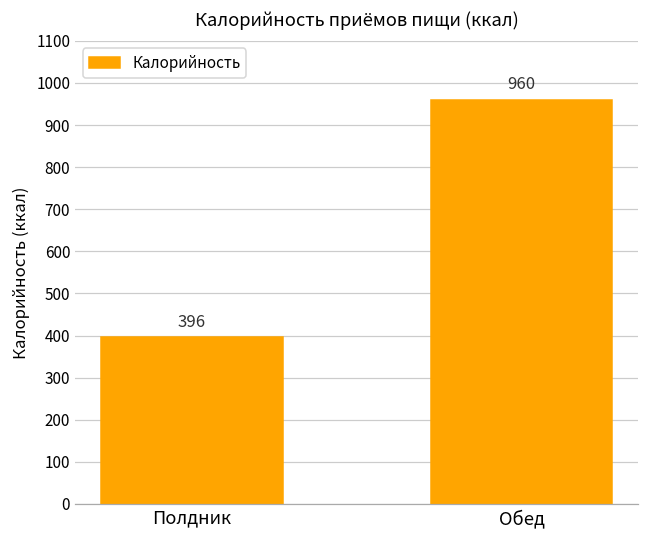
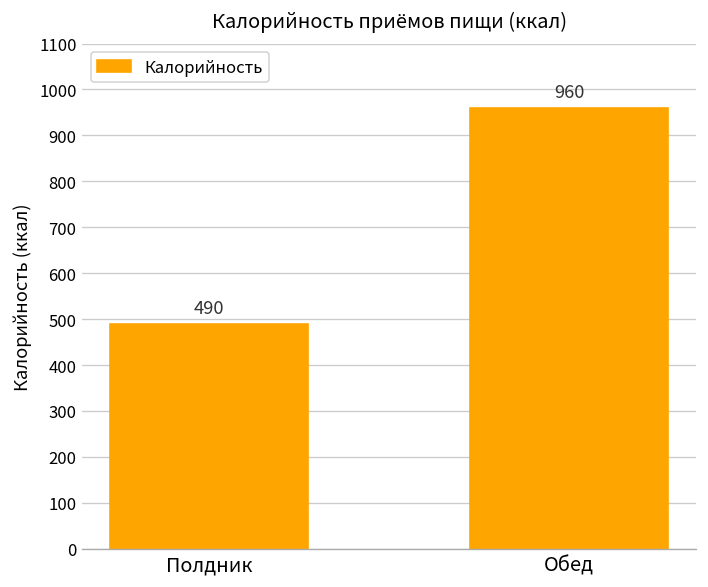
Полдник: 396 -> 490
